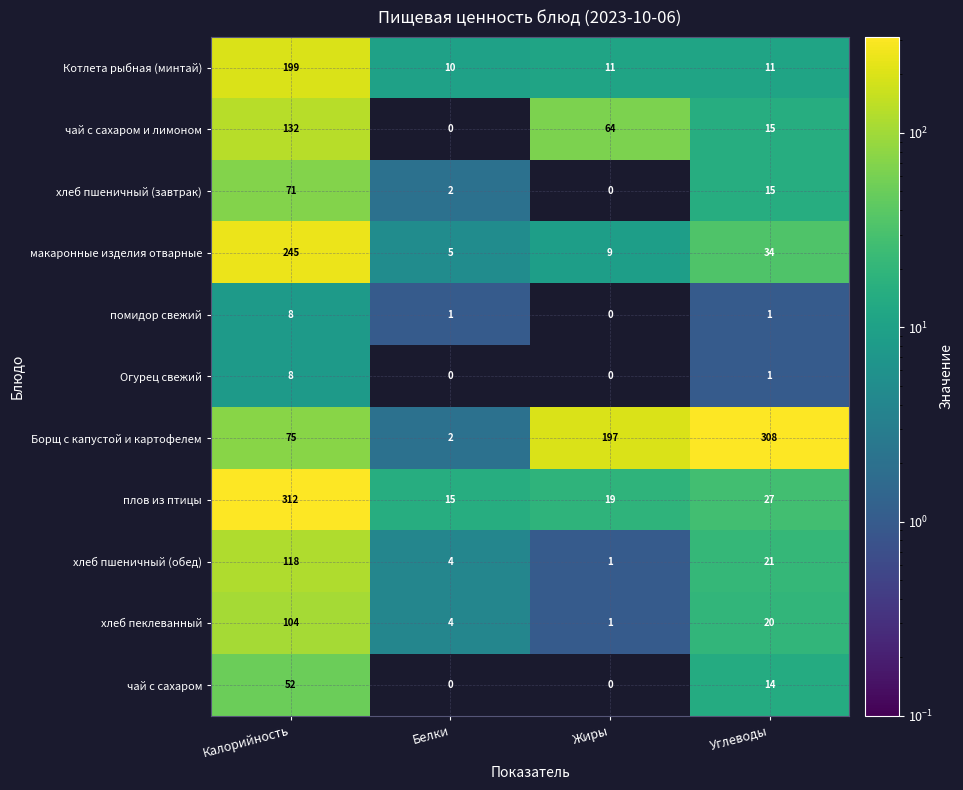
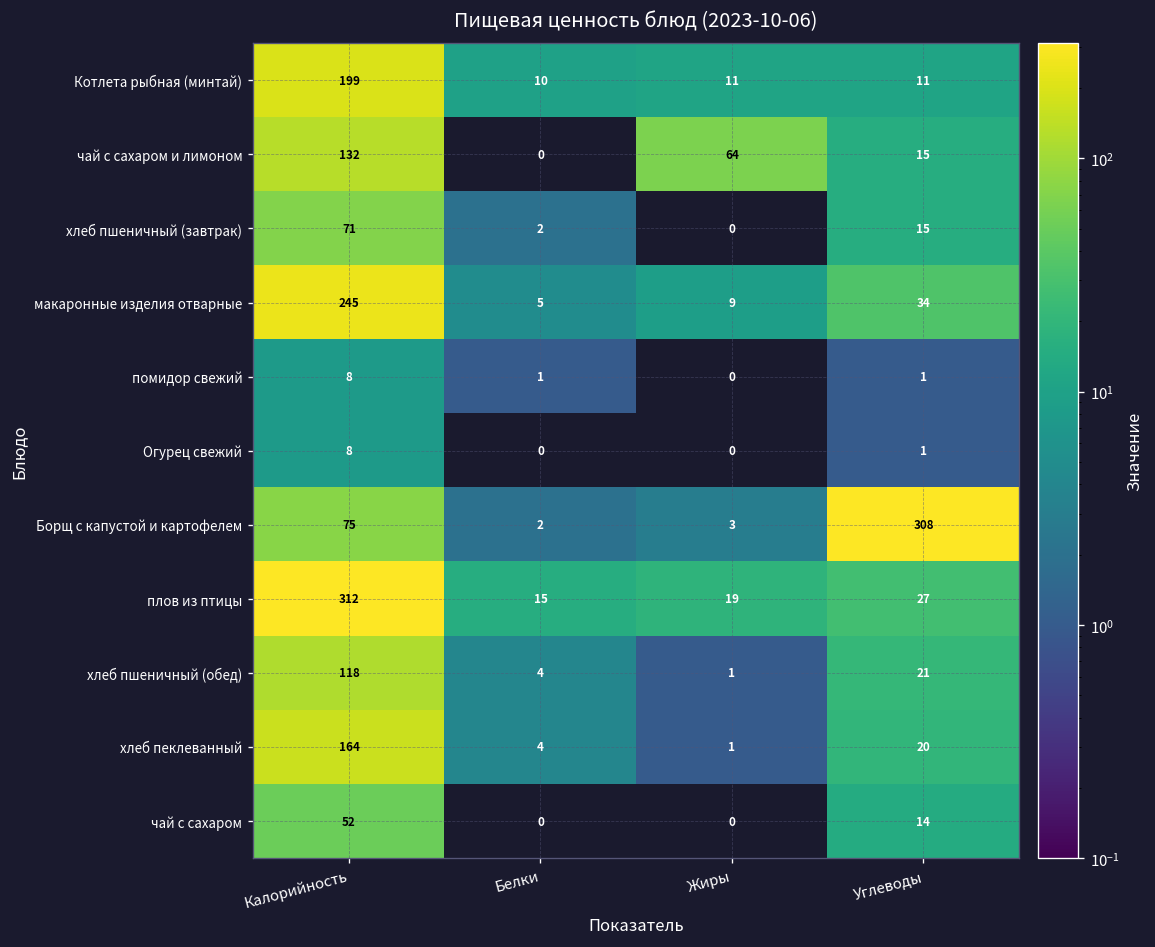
Борщ с капустой и картофелем, Жиры: 197 -> 3
хлеб пеклеванный, Калорийность: 104 -> 164
